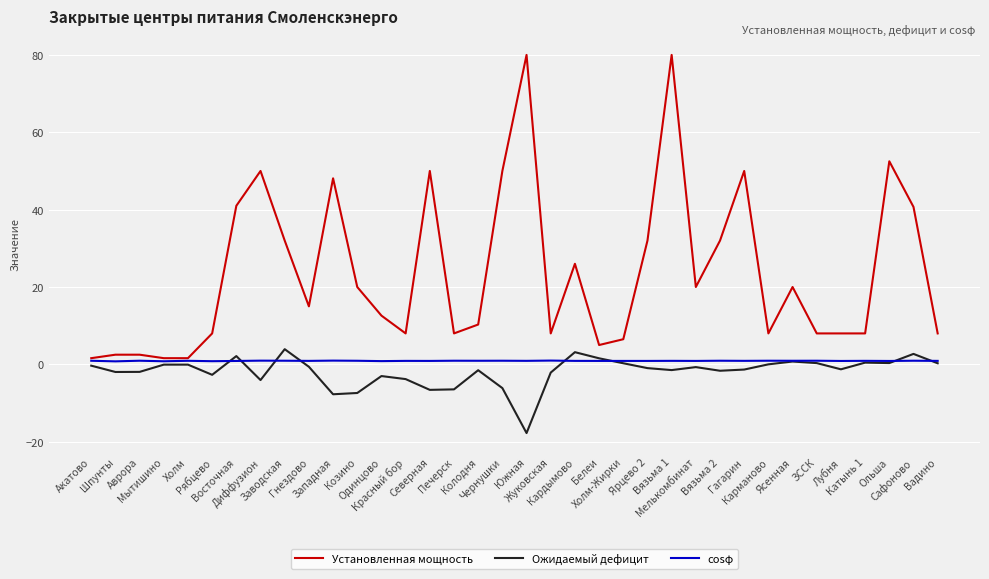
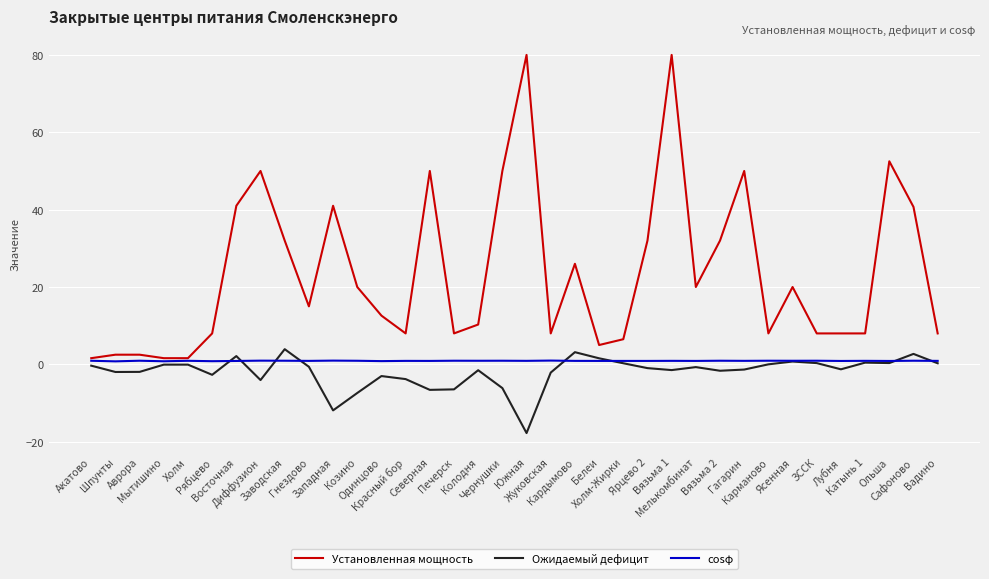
Установленная мощность, Западная: 48 -> 41
Ожидаемый дефицит, Западная: -8 -> -12
